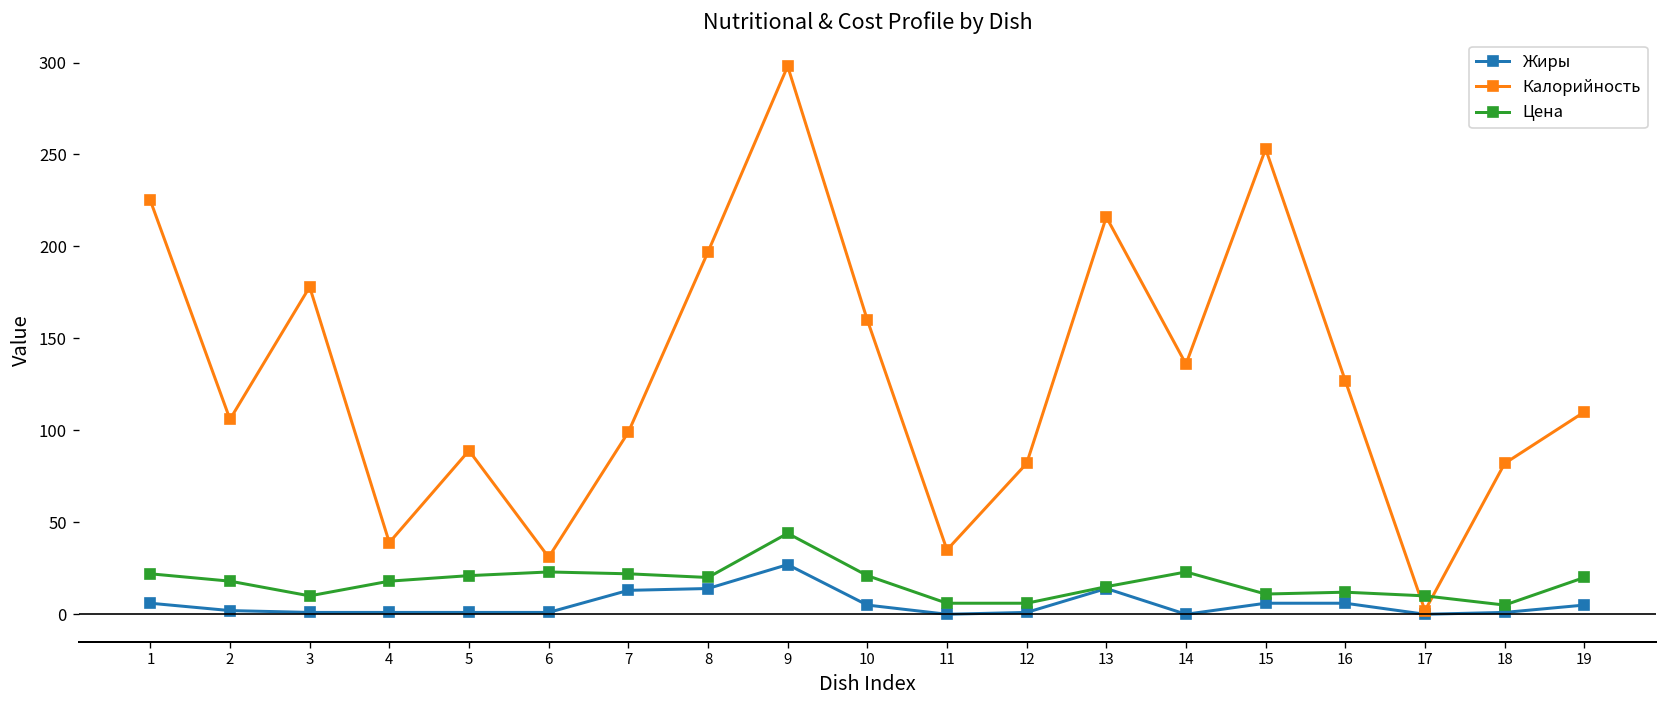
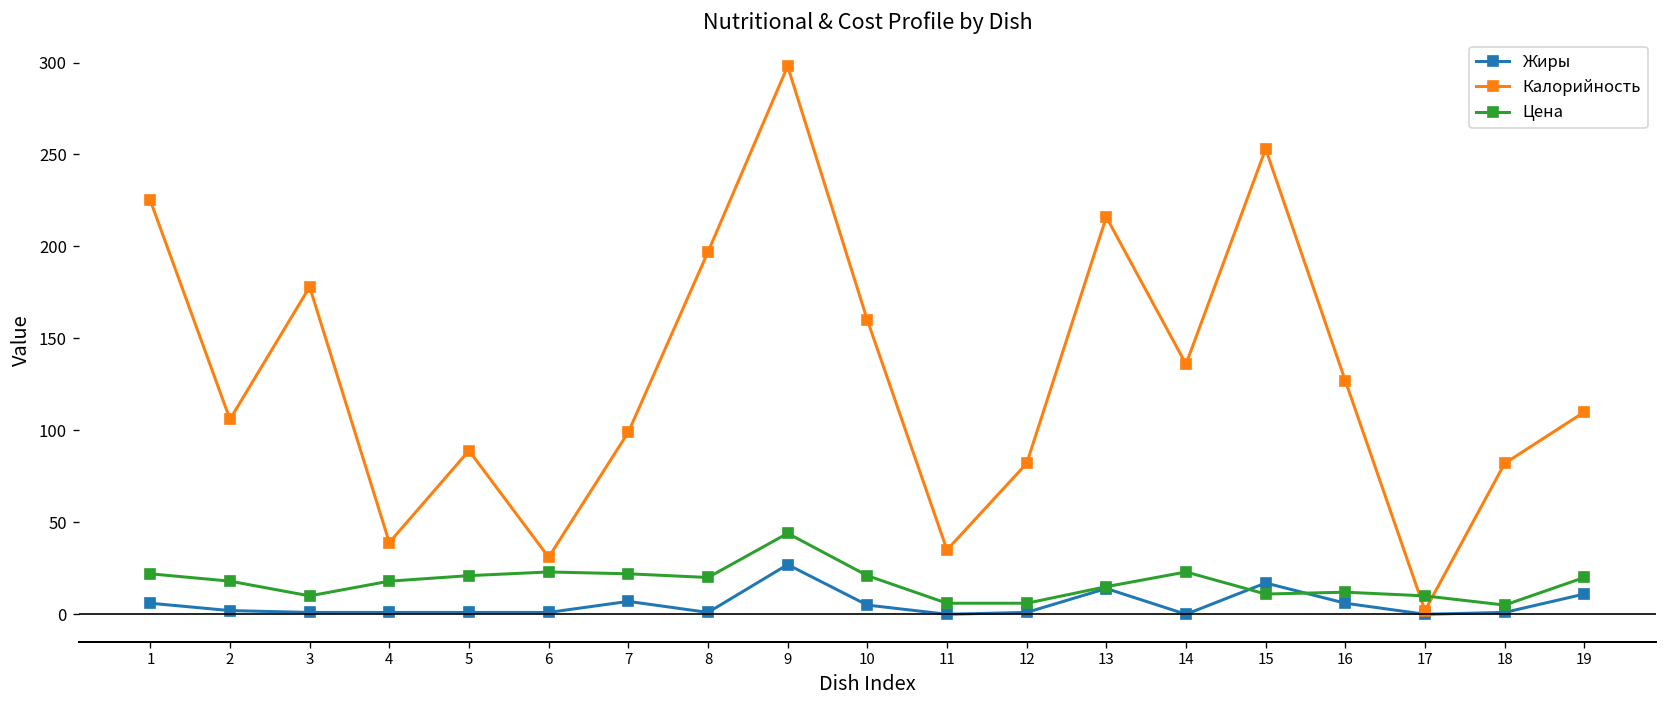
Жиры, 7: 13 -> 7
Жиры, 8: 14 -> 1
Жиры, 15: 6 -> 17
Жиры, 19: 5 -> 11
